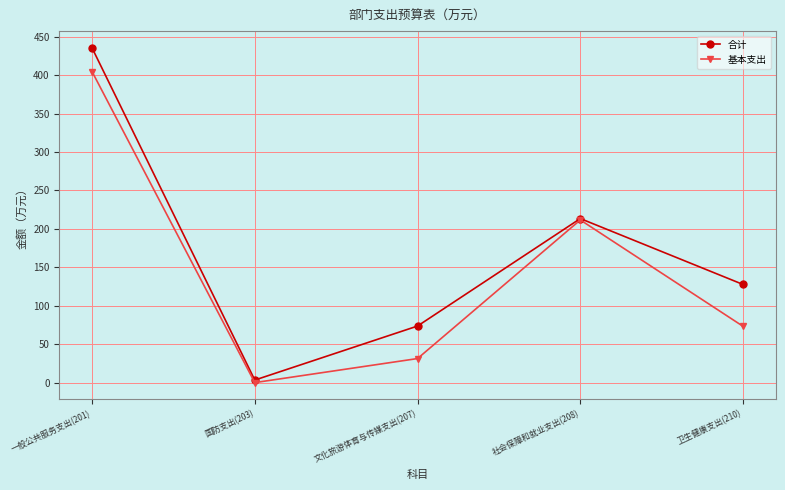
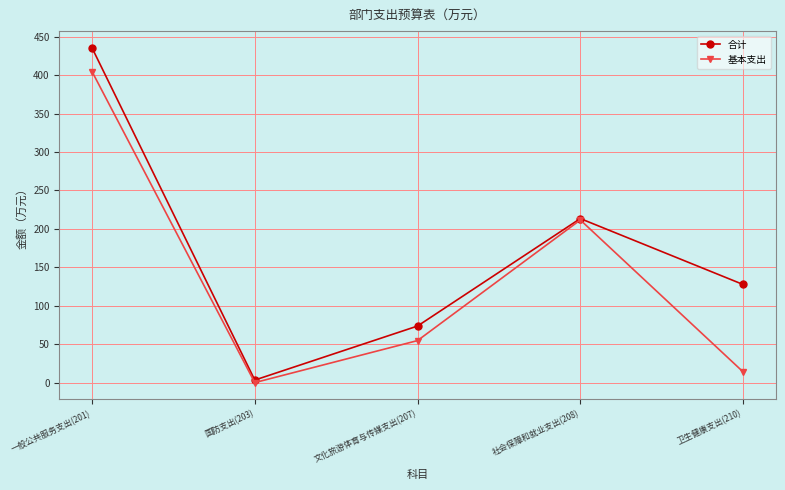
基本支出, 文化旅游体育与传媒支出(207): 30 -> 50
基本支出, 卫生健康支出(210): 70 -> 10
